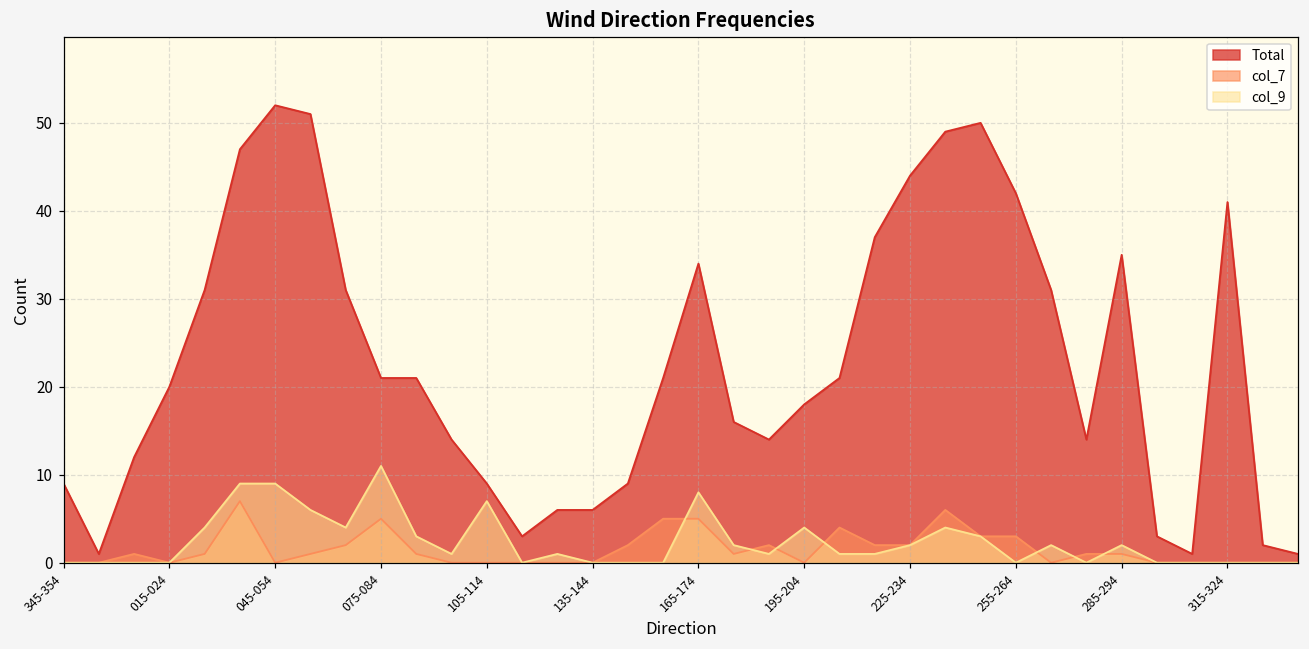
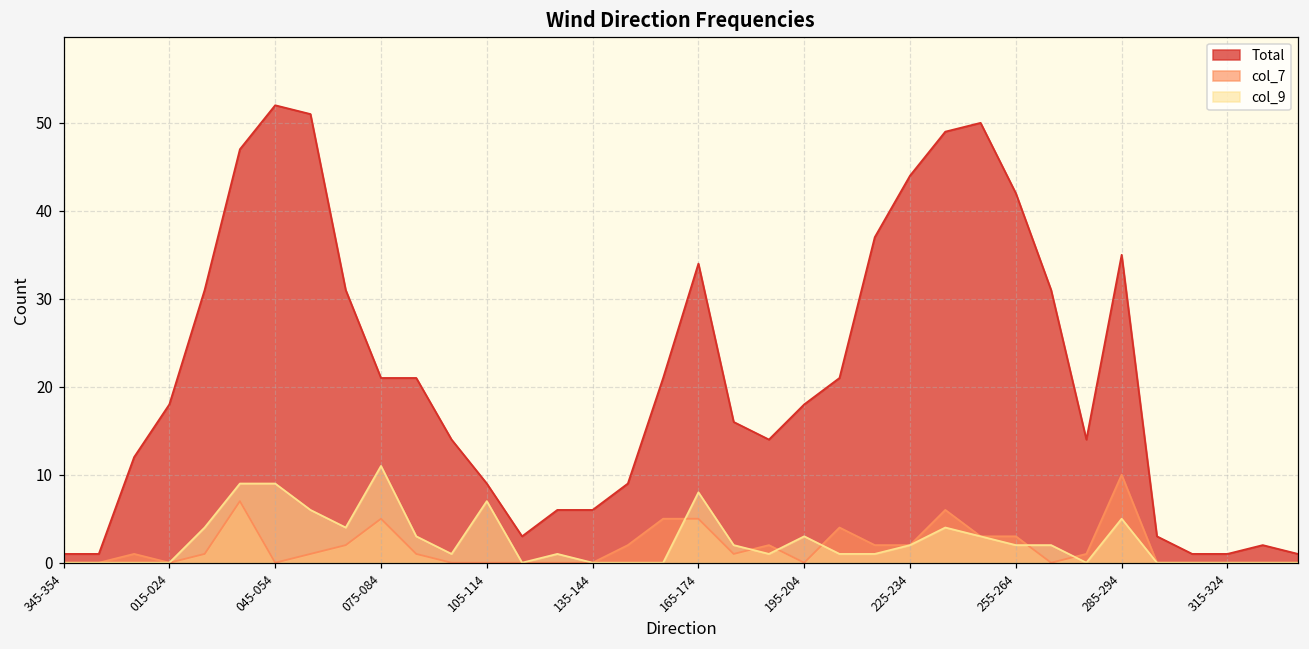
Total, 345-354: 9 -> 1
Total, 015-024: 20 -> 18
col_9, 195-204: 4 -> 3
col_9, 255-264: 0 -> 2
col_7, 285-294: 1 -> 10
col_9, 285-294: 2 -> 5
Total, 315-324: 41 -> 1
